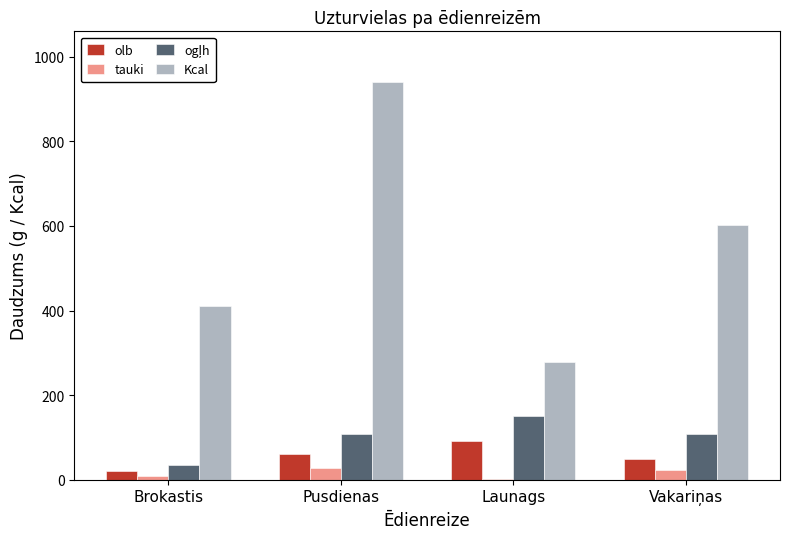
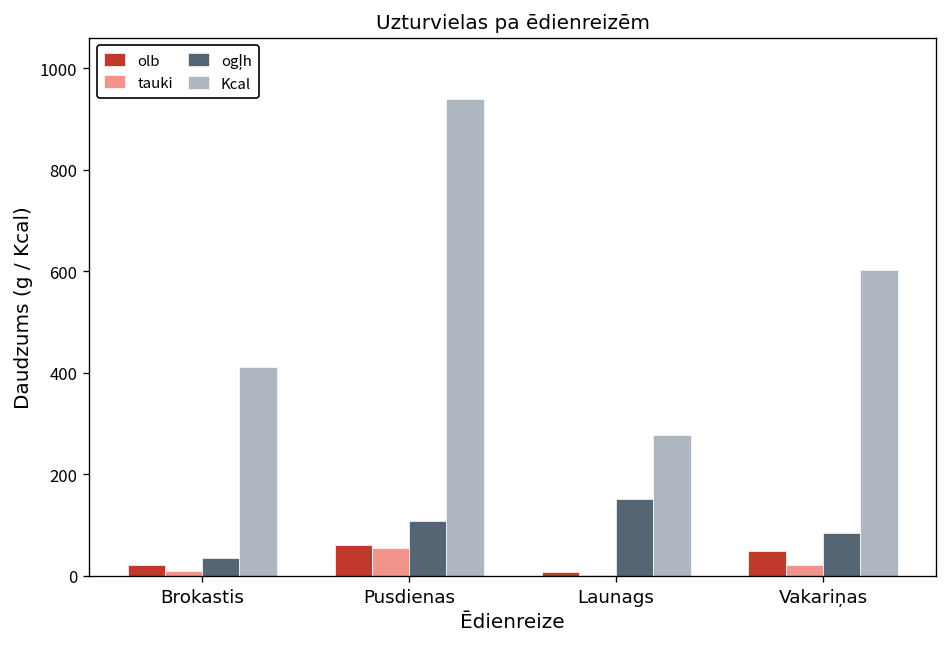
tauki, Pusdienas: 30 -> 60
olb, Launags: 90 -> 10
ogļh, Vakariņas: 110 -> 80
